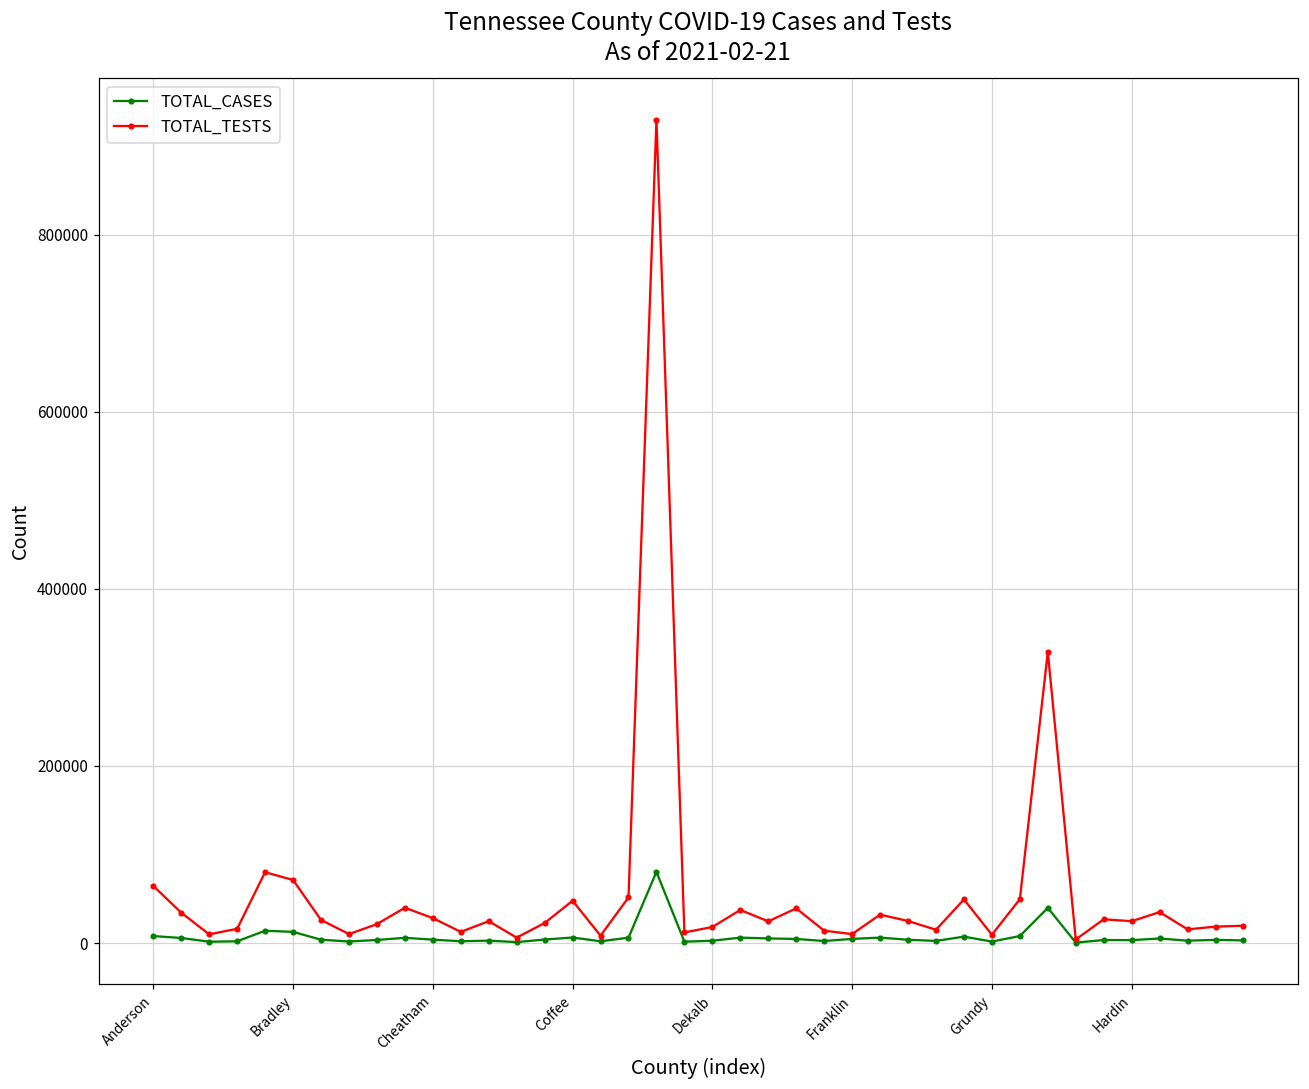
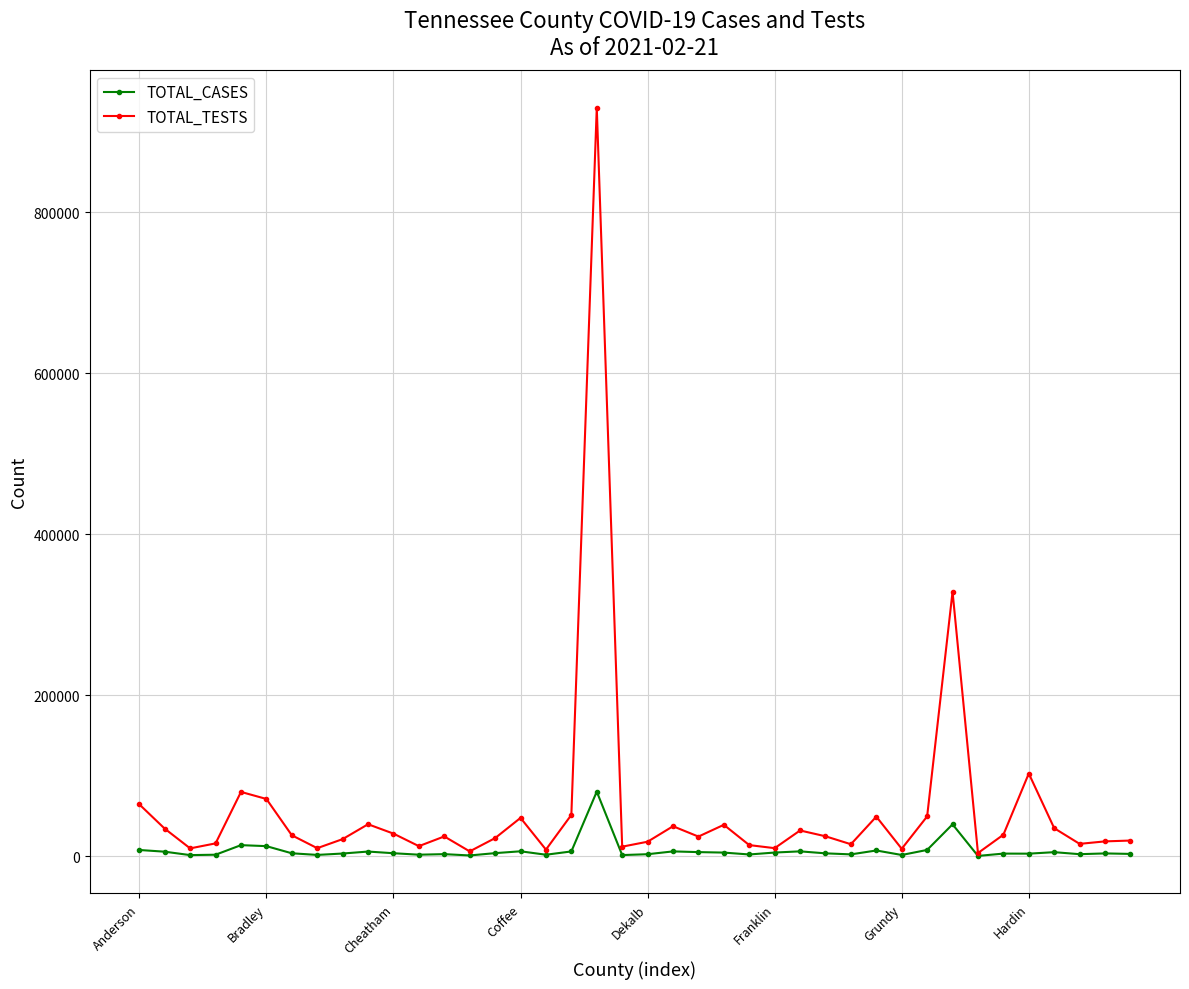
TOTAL_TESTS, Hardin: 20000 -> 100000
